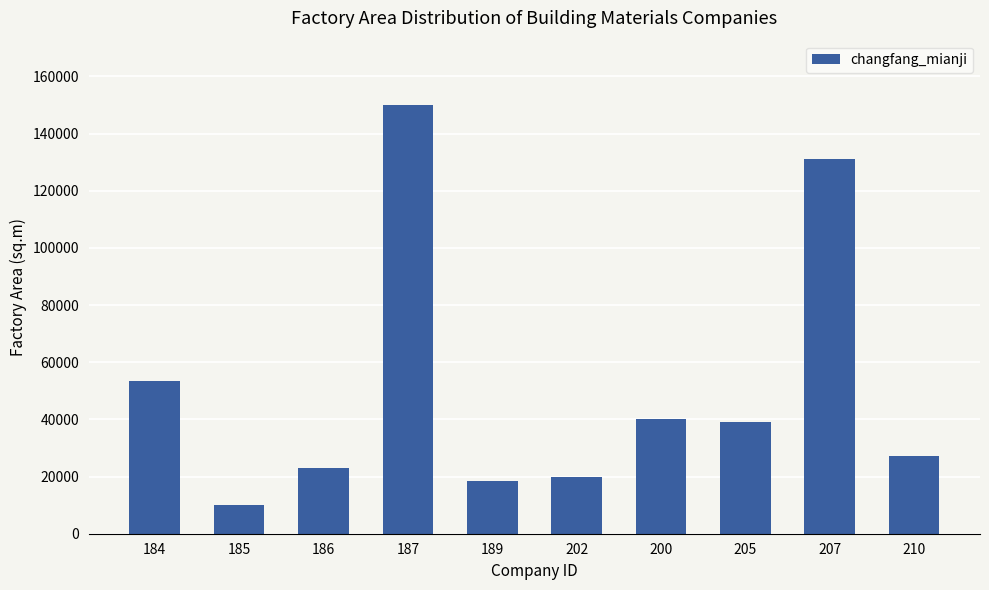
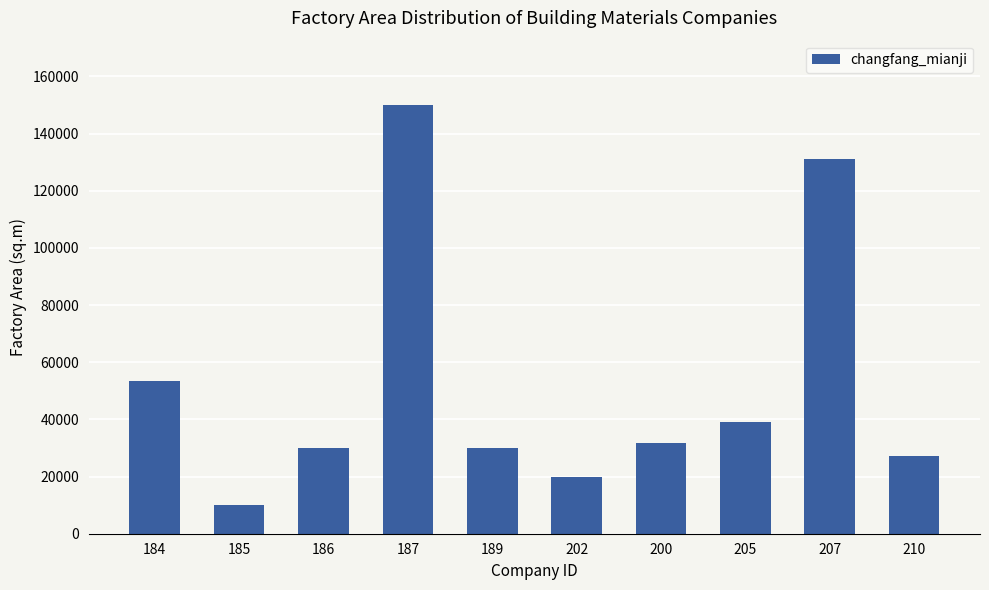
186: 23000 -> 30000
189: 18000 -> 30000
200: 40000 -> 32000
